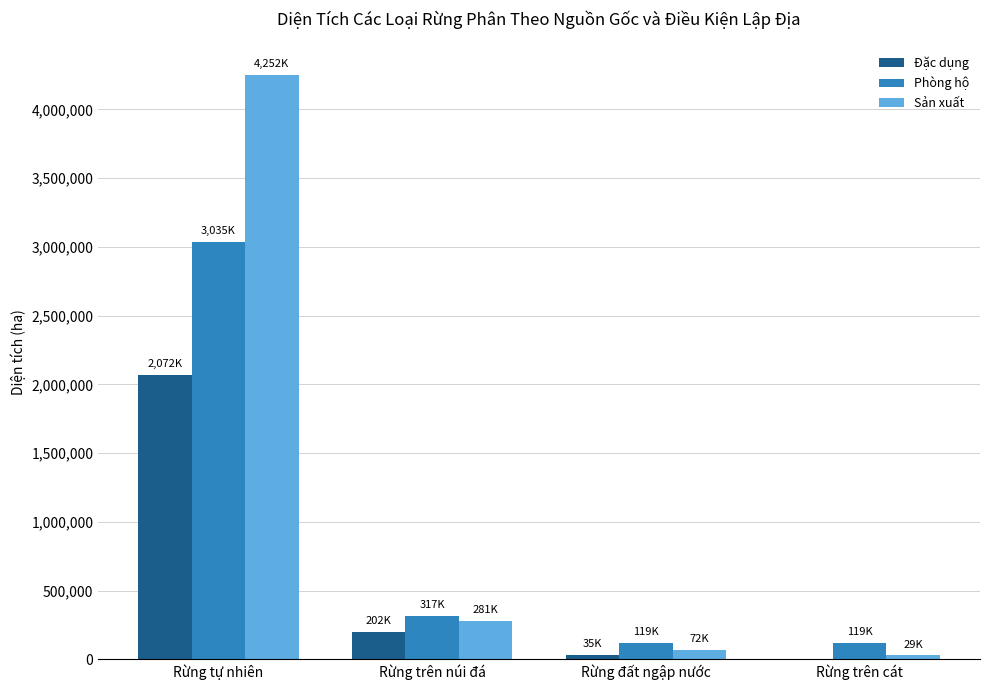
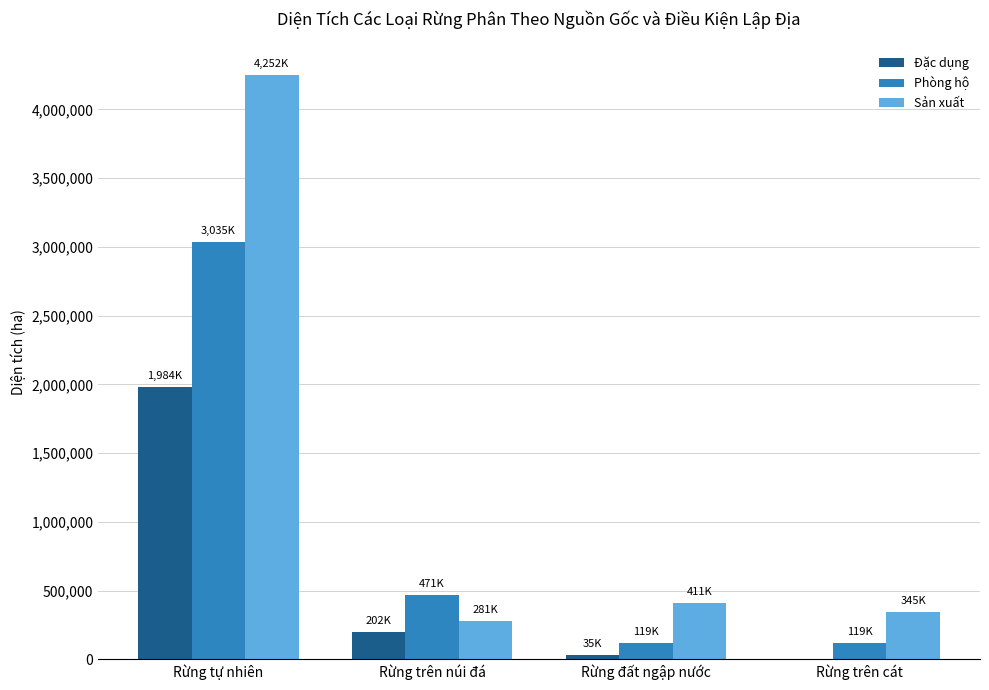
Đặc dụng, Rừng tự nhiên: 2,072K -> 1,984K
Phòng hộ, Rừng trên núi đá: 317K -> 471K
Sản xuất, Rừng đất ngập nước: 72K -> 411K
Sản xuất, Rừng trên cát: 29K -> 345K
